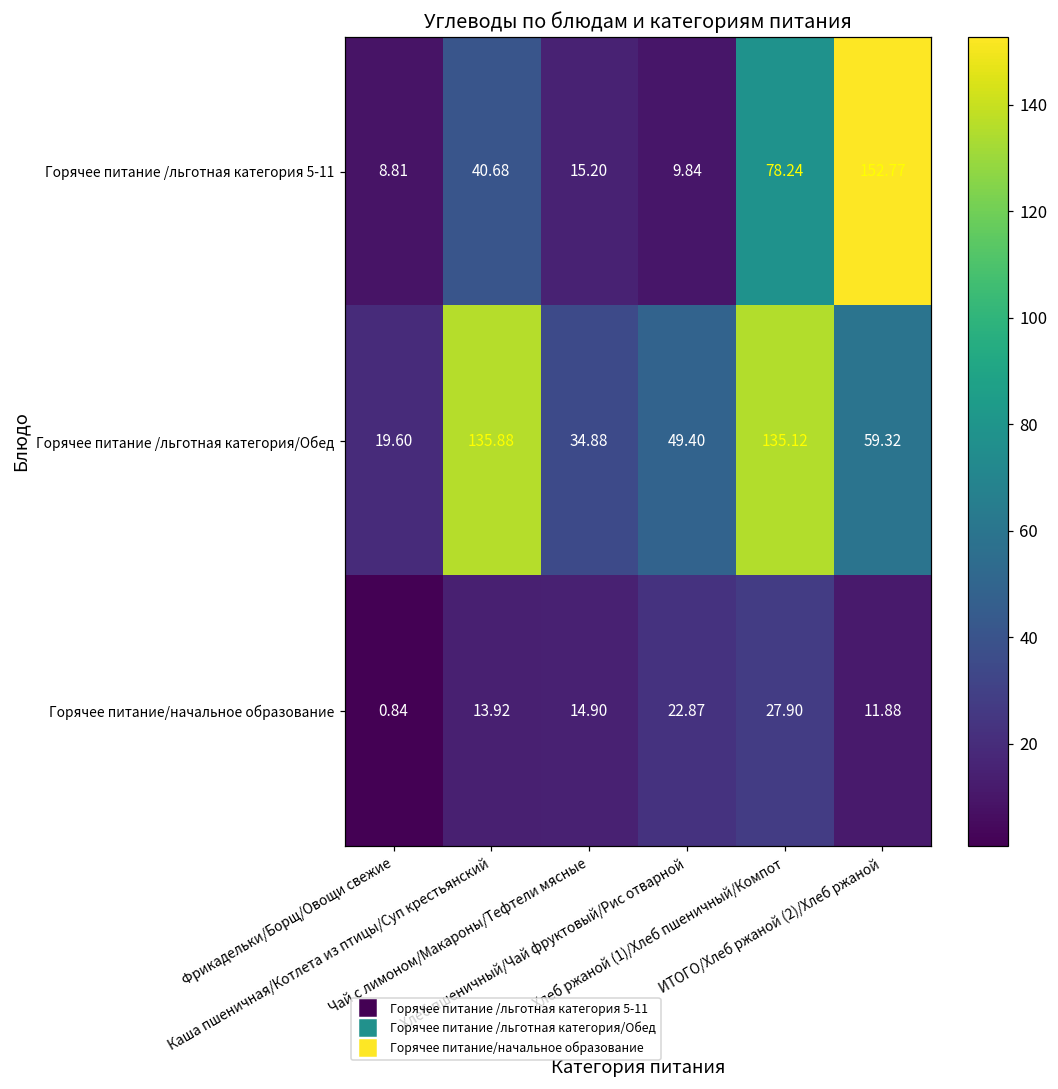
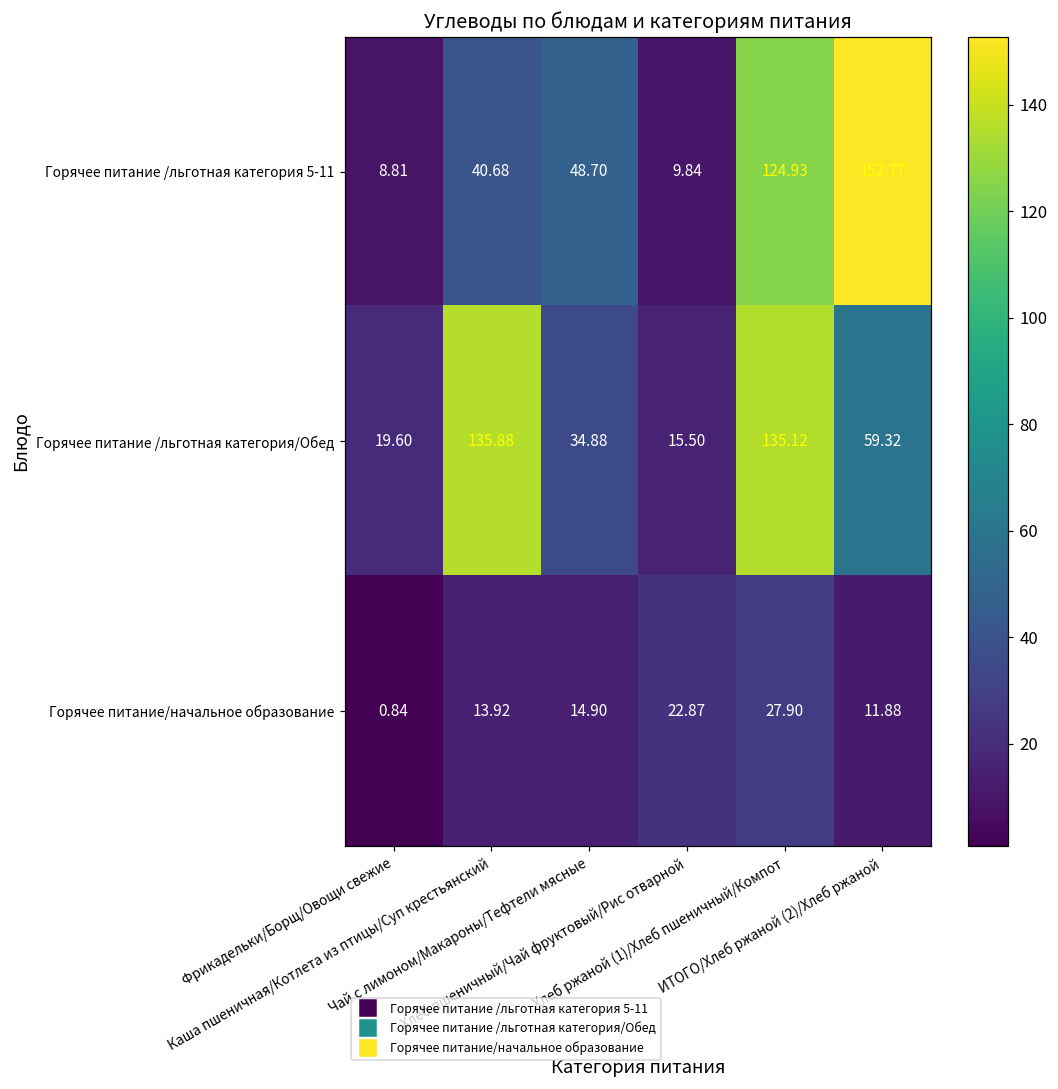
Горячее питание /льготная категория 5-11, Чай с лимоном/Макароны/Тефтели мясные: 15.20 -> 48.70
Горячее питание /льготная категория 5-11, Хлеб ржаной (1)/Хлеб пшеничный/Компот: 78.24 -> 124.93
Горячее питание /льготная категория/Обед, Хлеб пшеничный/Чай фруктовый/Рис отварной: 49.40 -> 15.50
